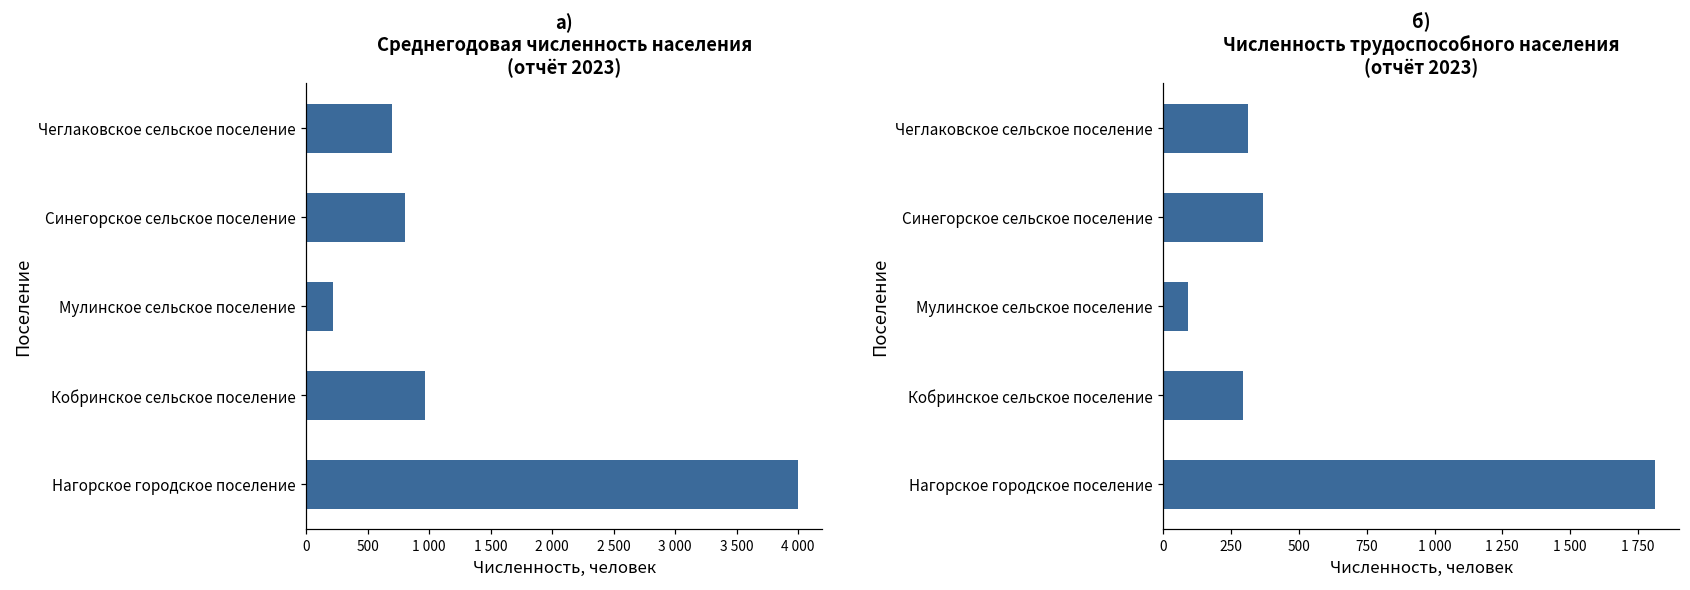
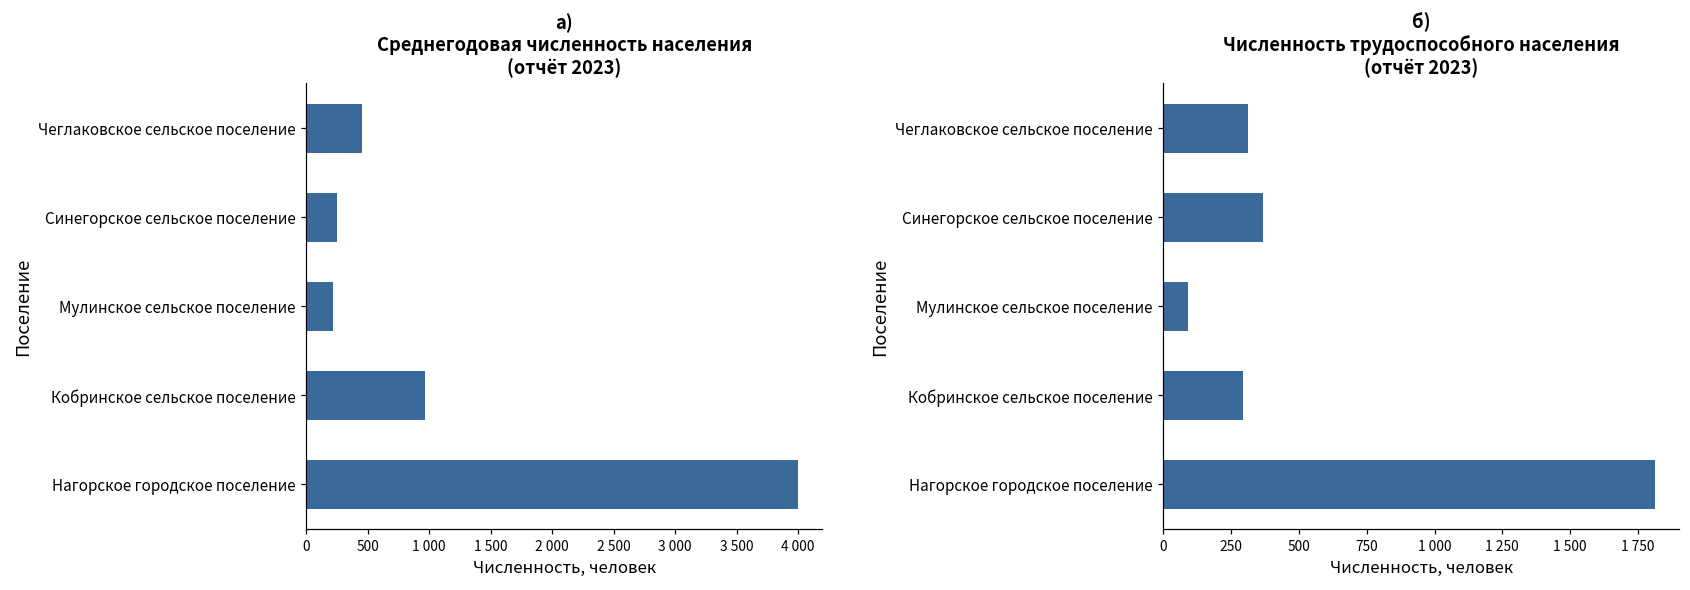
а) Среднегодовая численность населения (отчёт 2023), Чеглаковское сельское поселение: 690 -> 450
а) Среднегодовая численность населения (отчёт 2023), Синегорское сельское поселение: 810 -> 250
